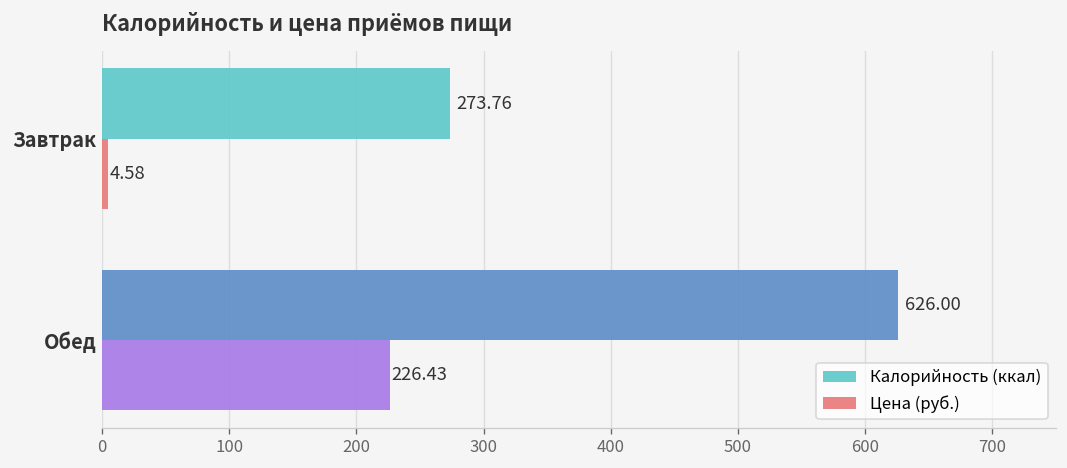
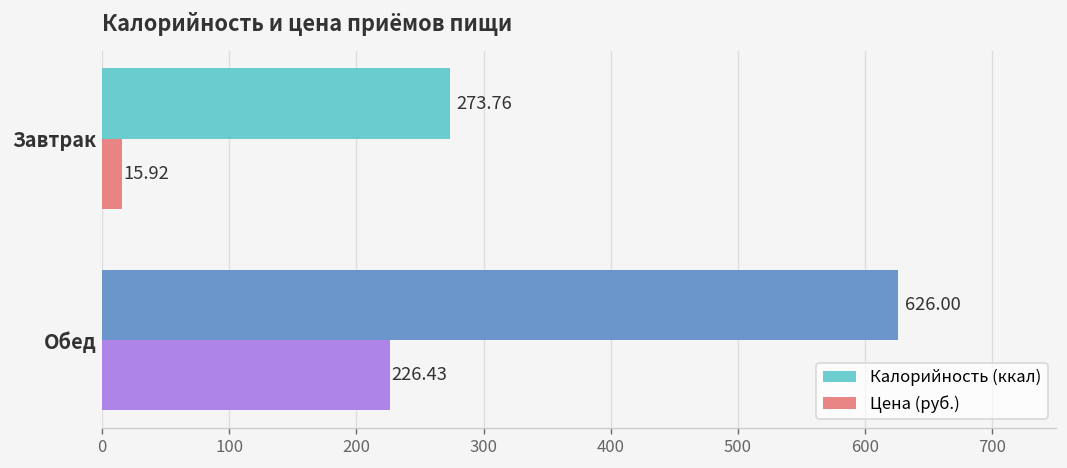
Цена (руб.), Завтрак: 4.58 -> 15.92
